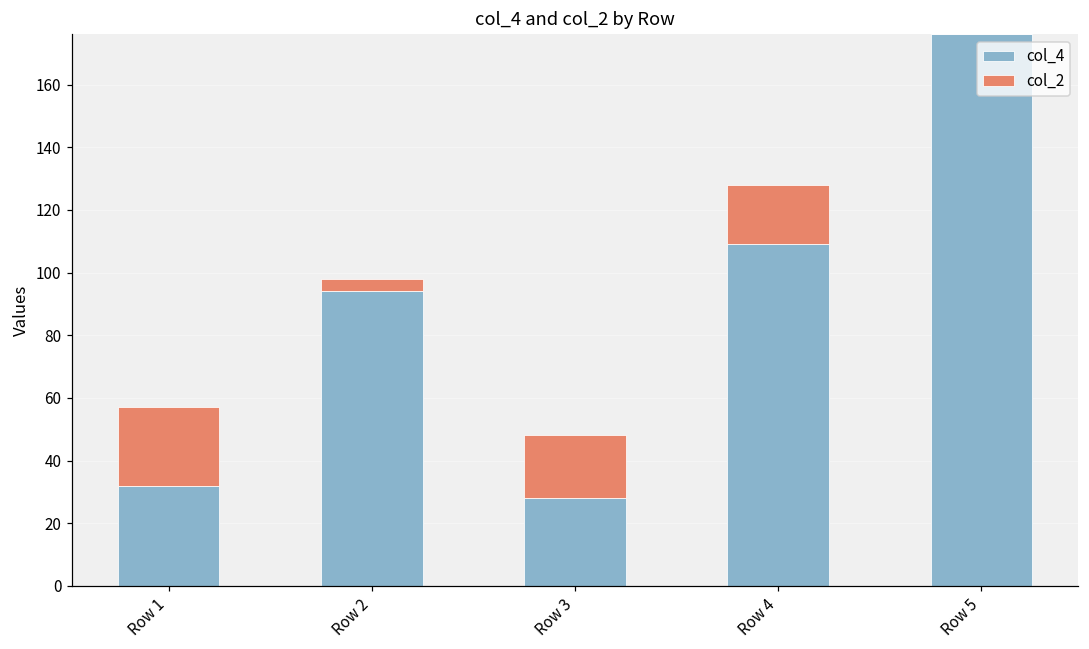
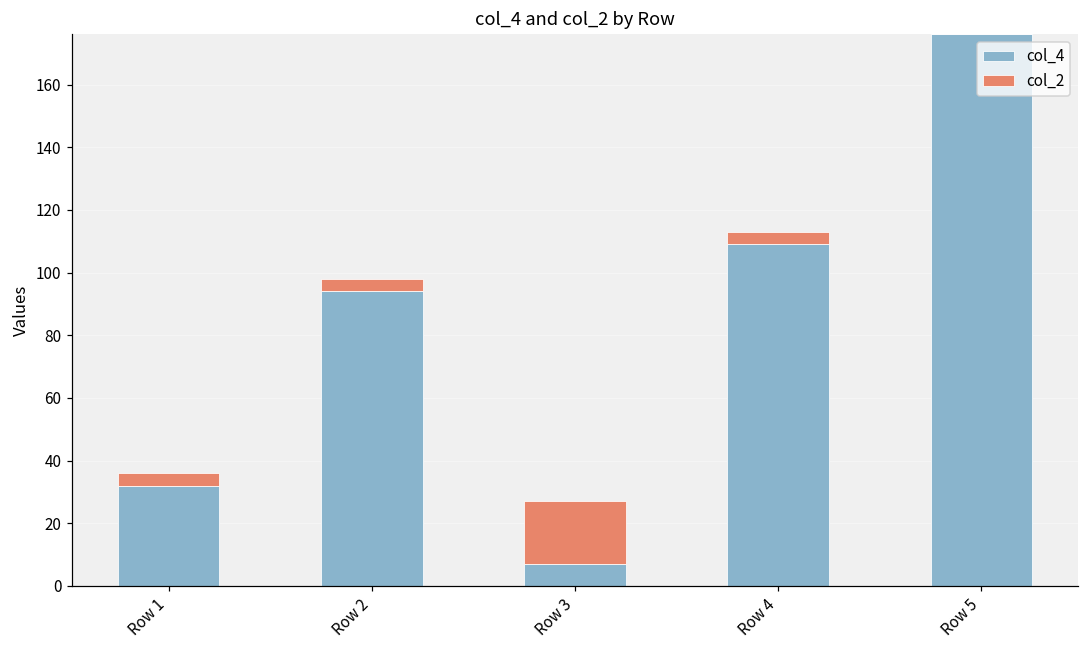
col_2, Row 1: 25 -> 4
col_4, Row 3: 28 -> 7
col_2, Row 4: 19 -> 4
